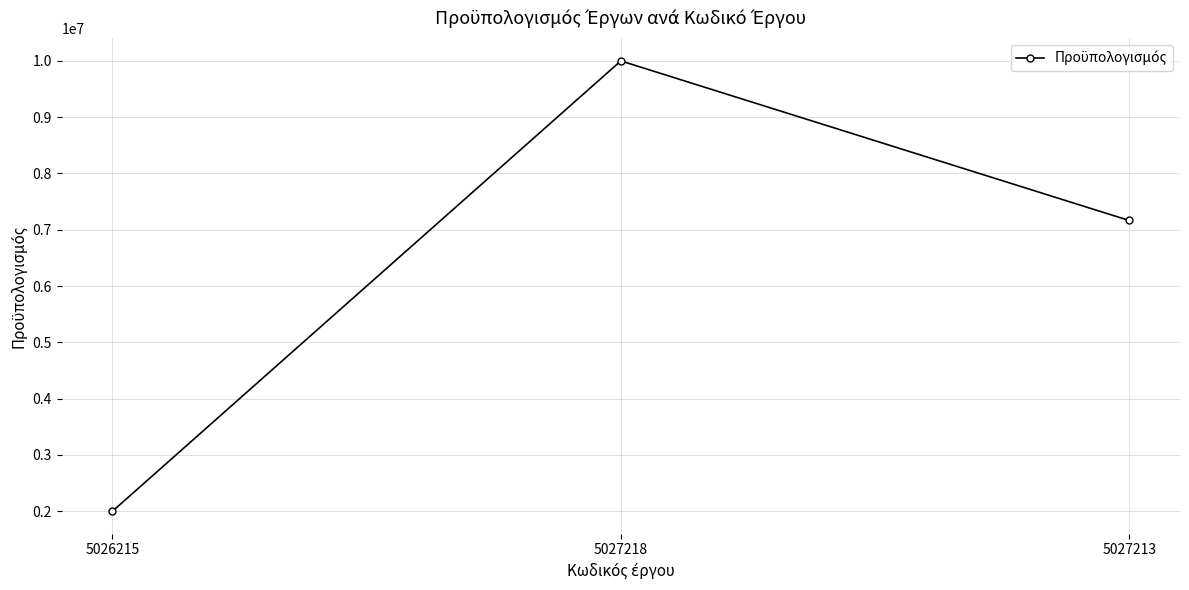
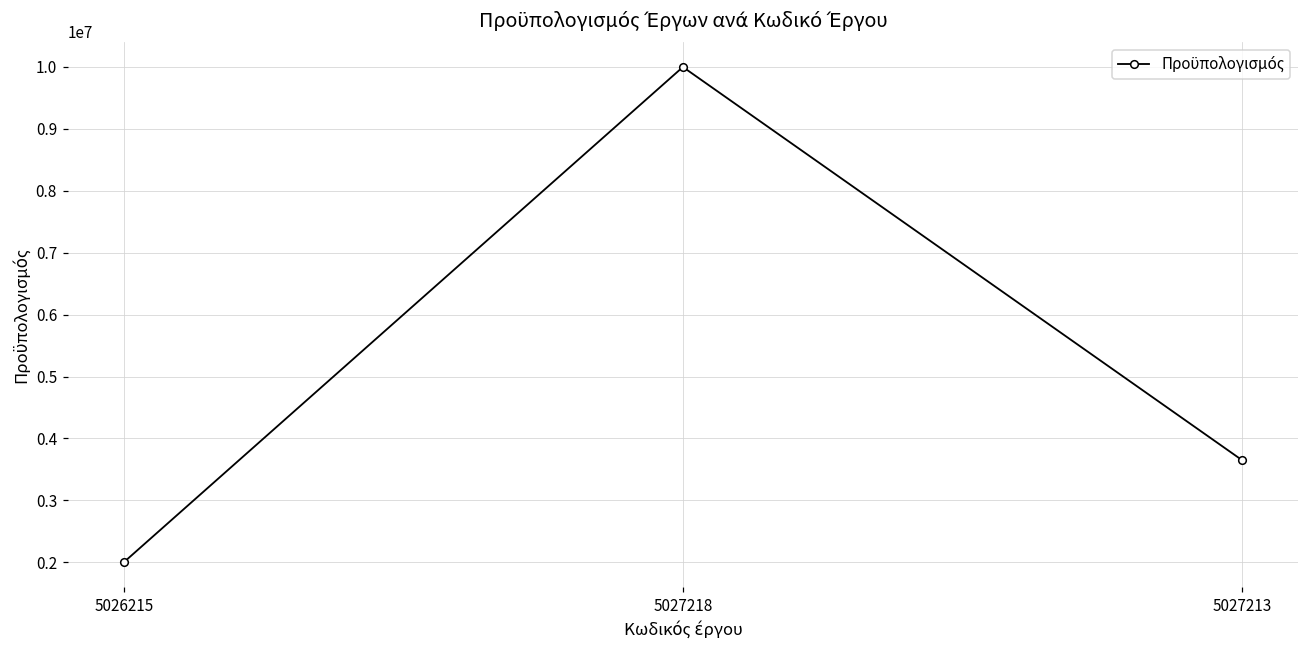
5027213: 7200000 -> 3700000
